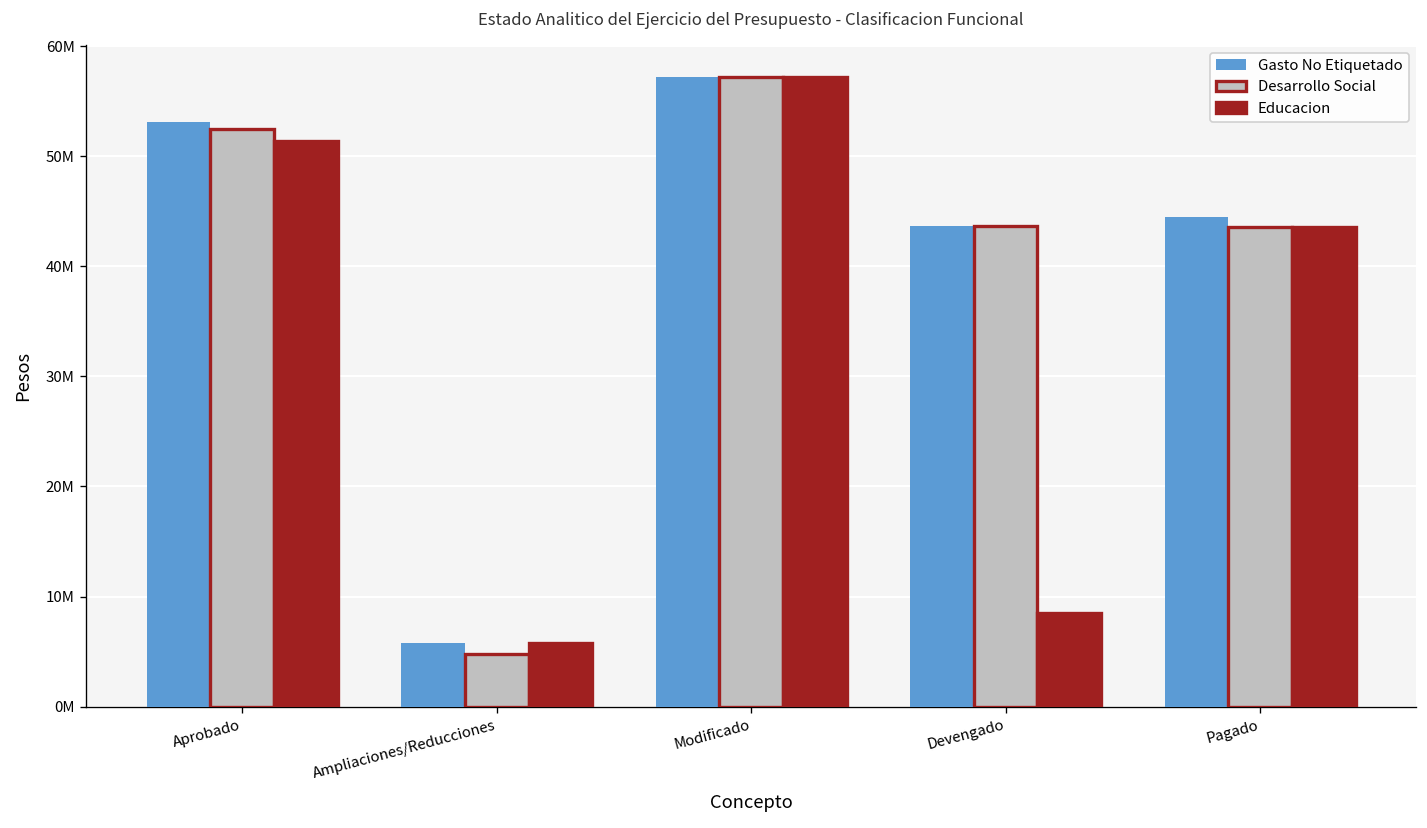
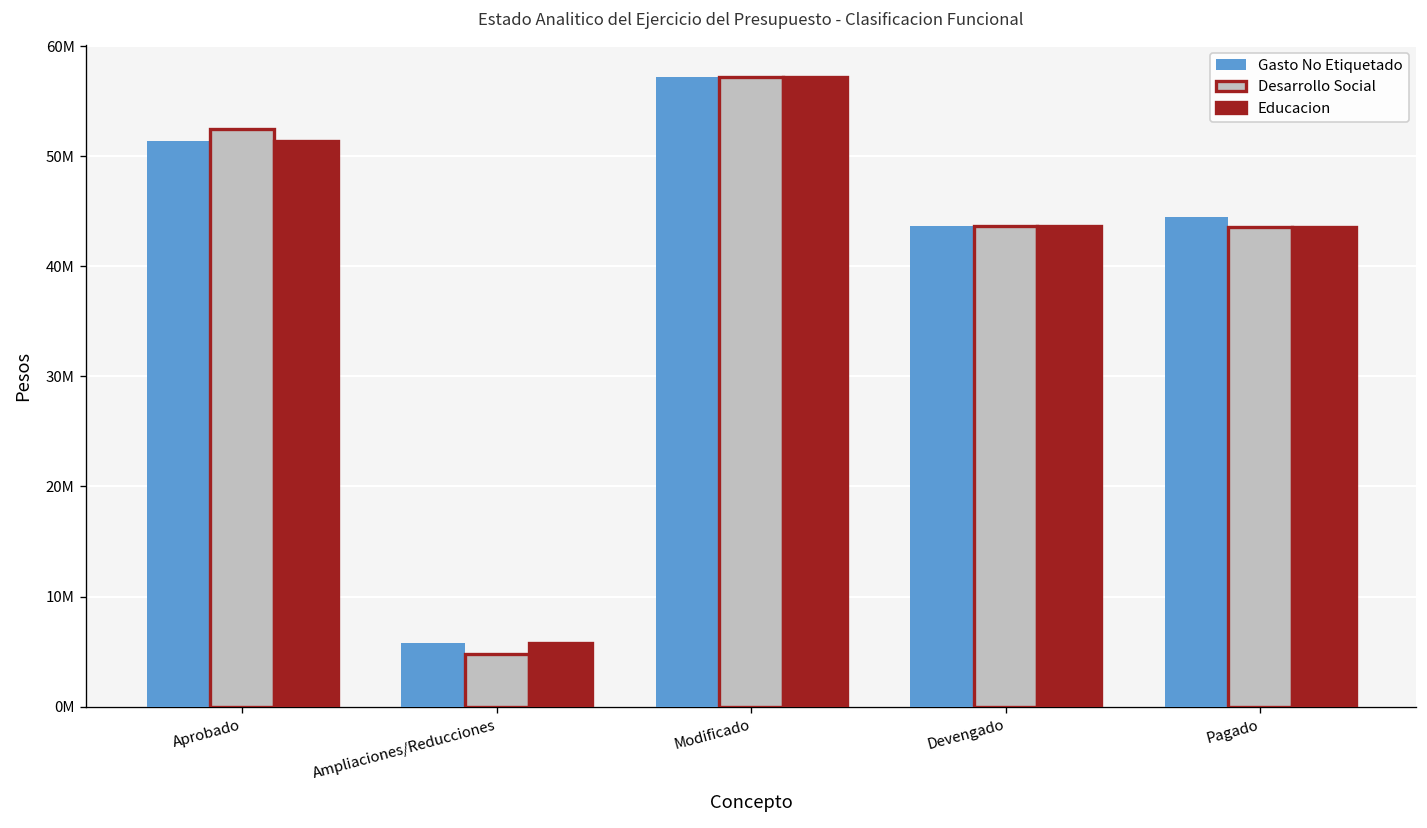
Gasto No Etiquetado, Aprobado: 53000000 -> 51000000
Educacion, Devengado: 8000000 -> 44000000
